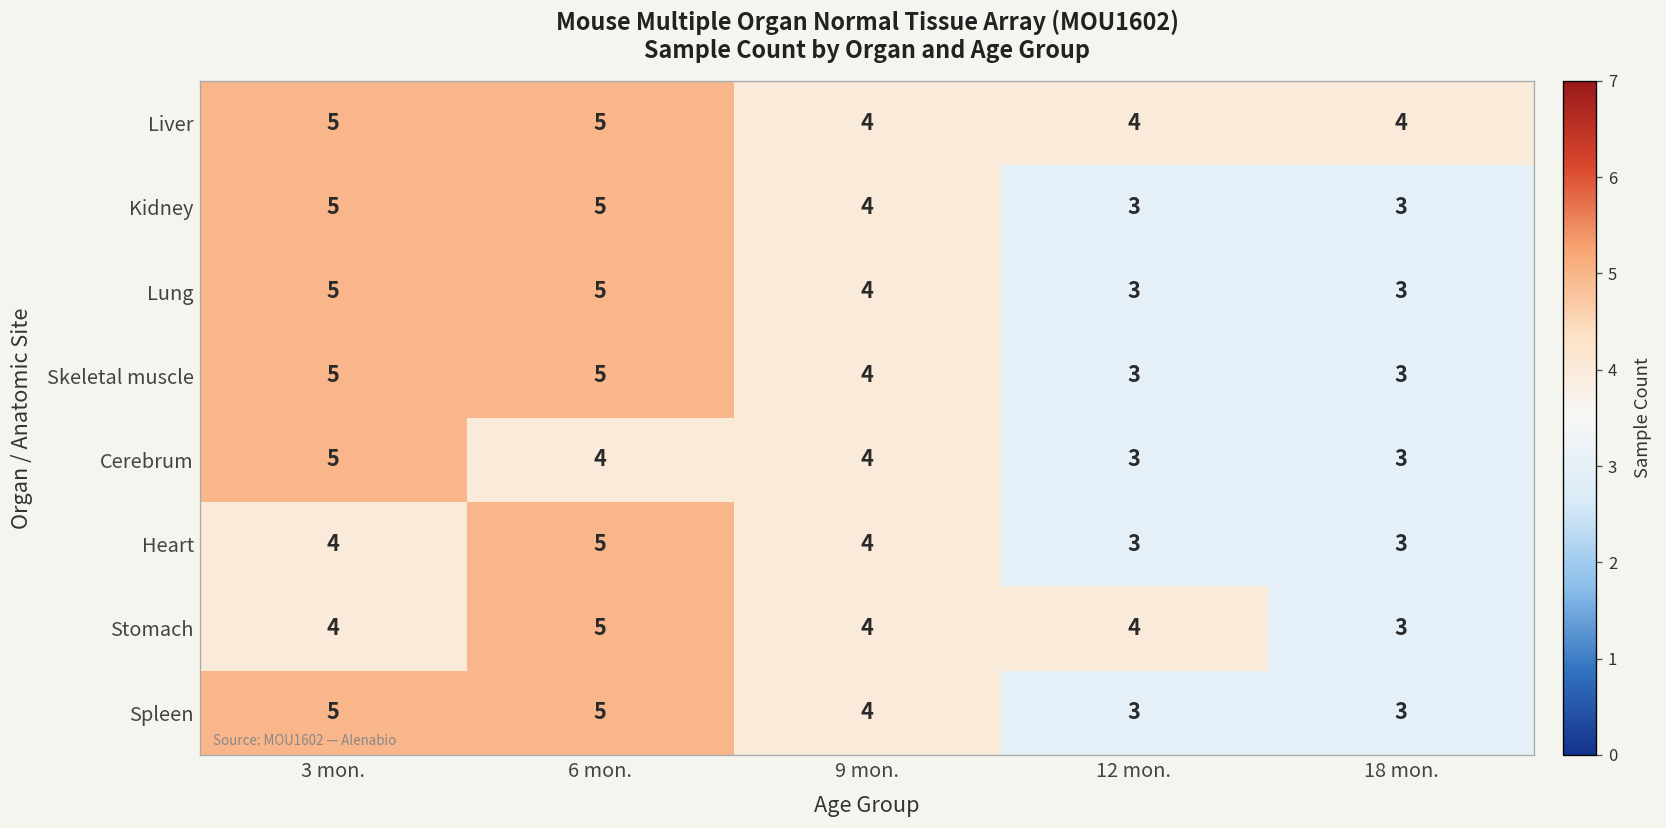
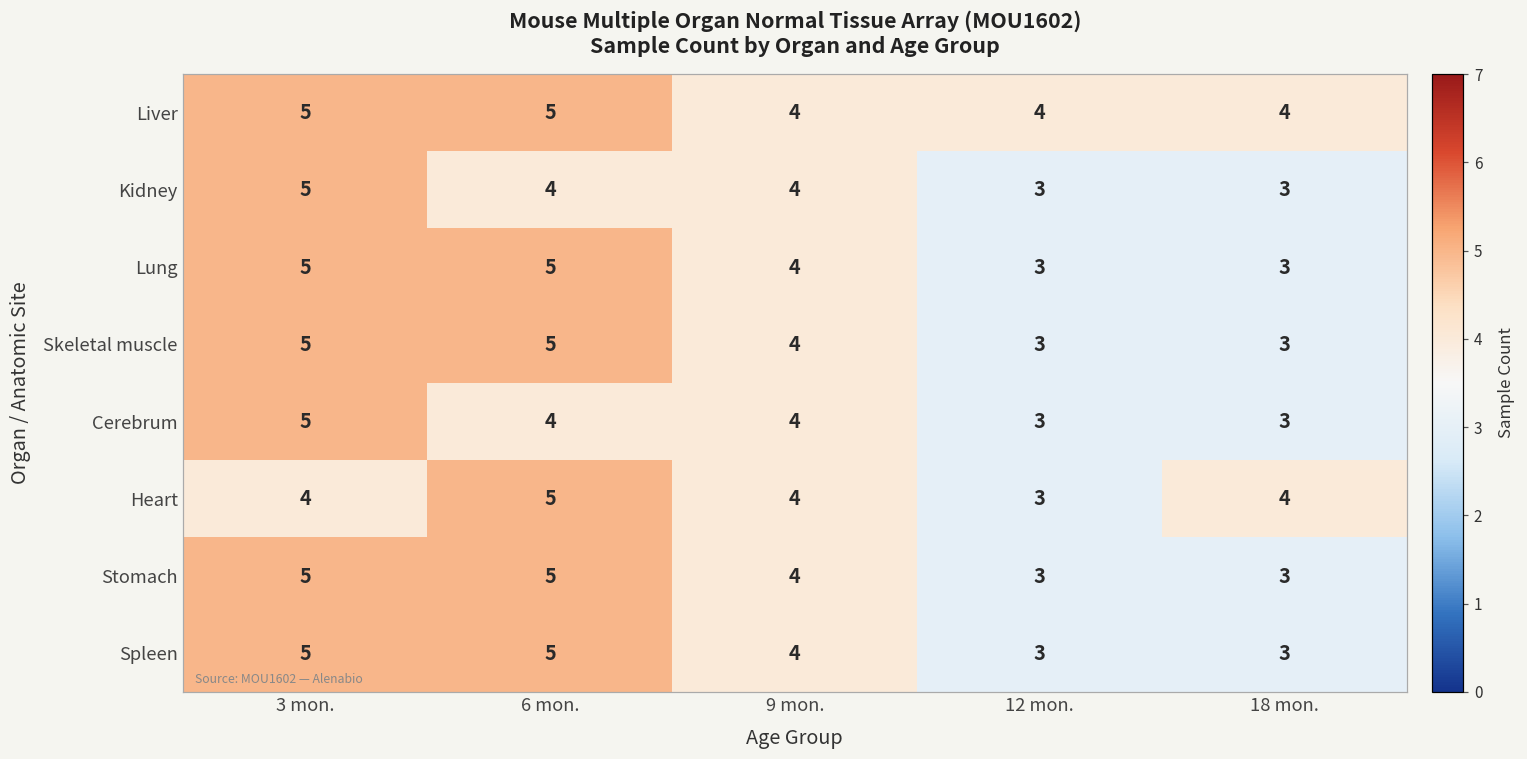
Kidney, 6 mon.: 5 -> 4
Heart, 18 mon.: 3 -> 4
Stomach, 3 mon.: 4 -> 5
Stomach, 12 mon.: 4 -> 3
